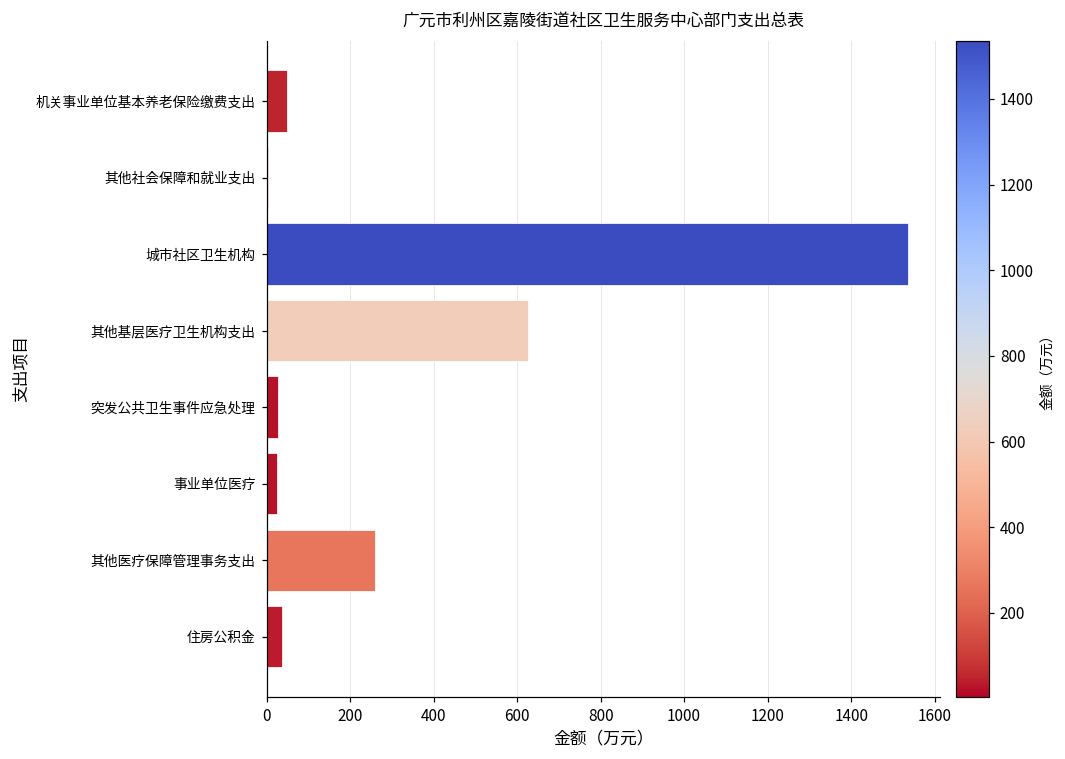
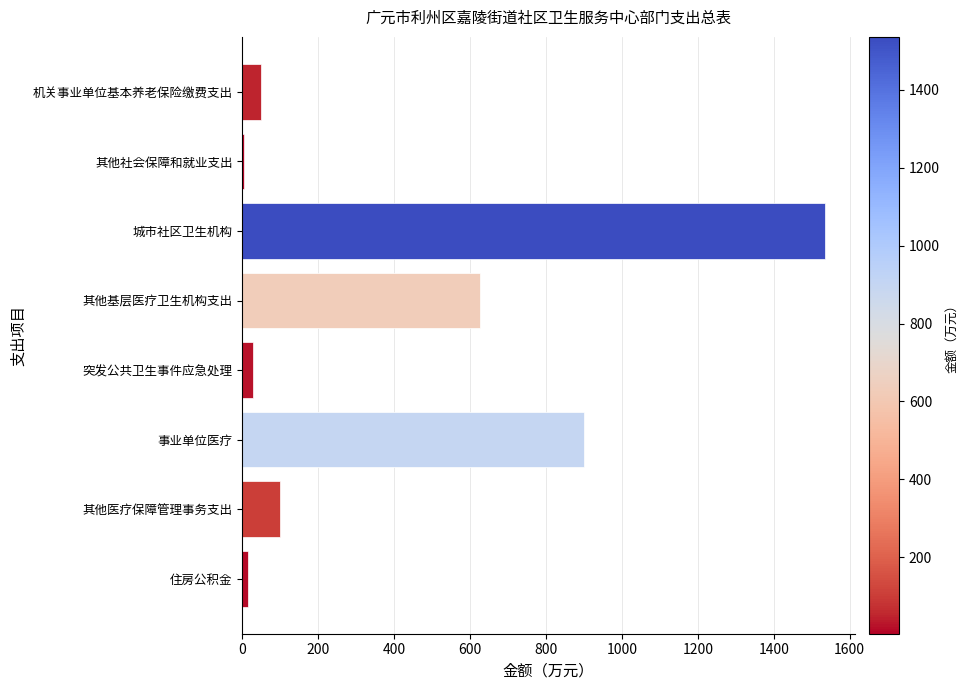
事业单位医疗: 20 -> 900
其他医疗保障管理事务支出: 260 -> 100
住房公积金: 40 -> 10
